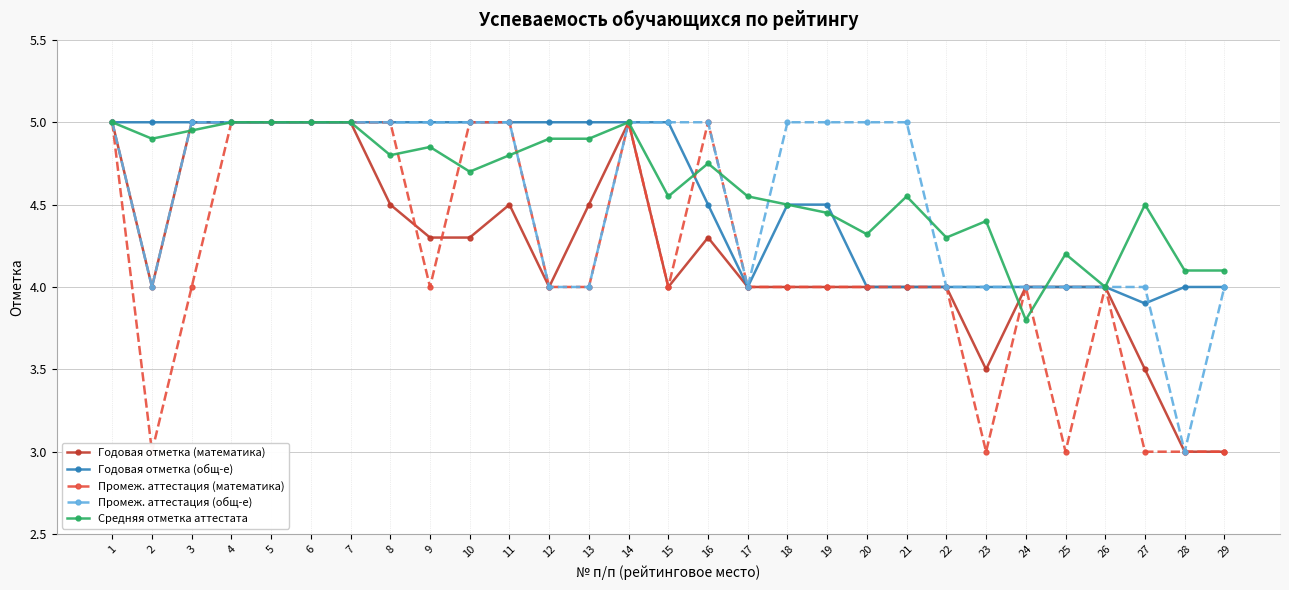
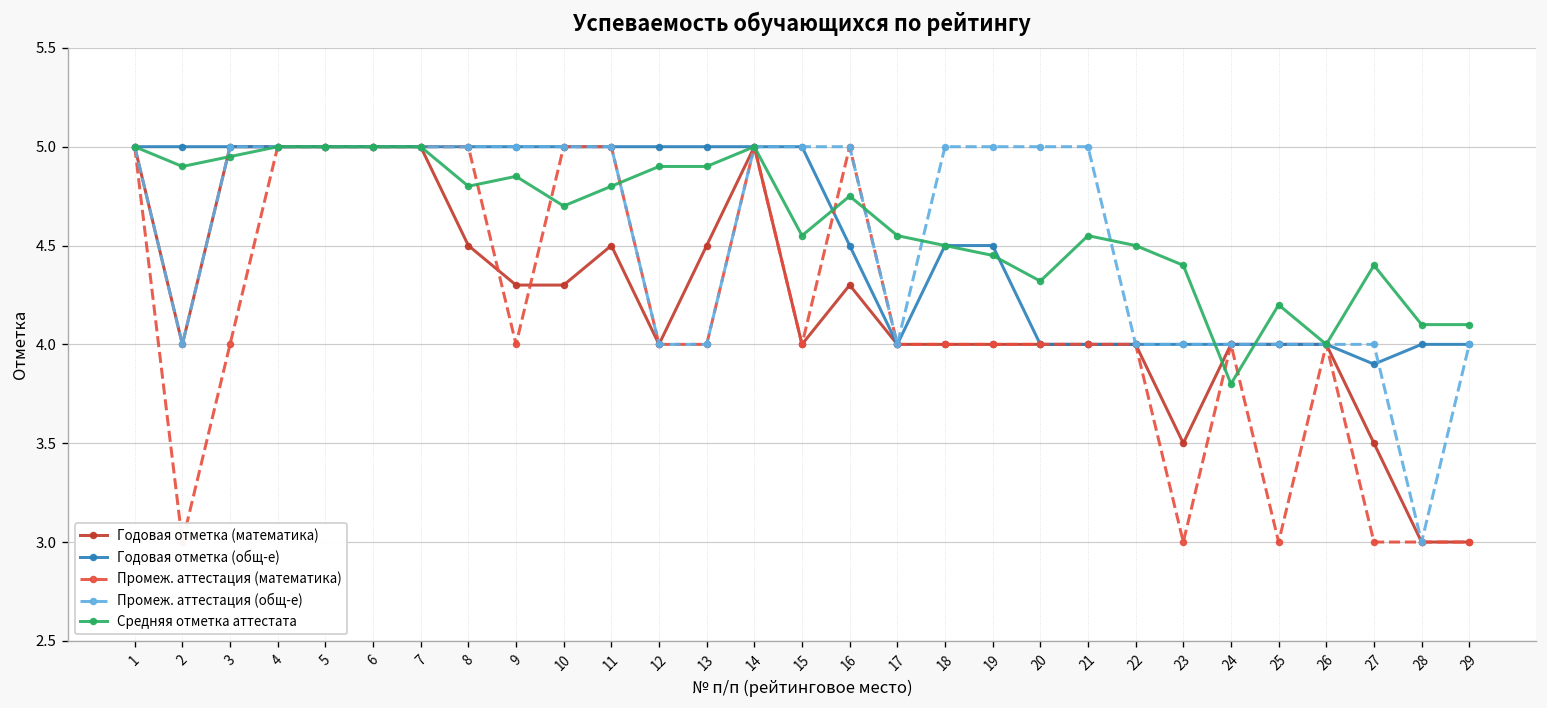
Средняя отметка аттестата, 22: 4.3 -> 4.5
Средняя отметка аттестата, 27: 4.5 -> 4.4
